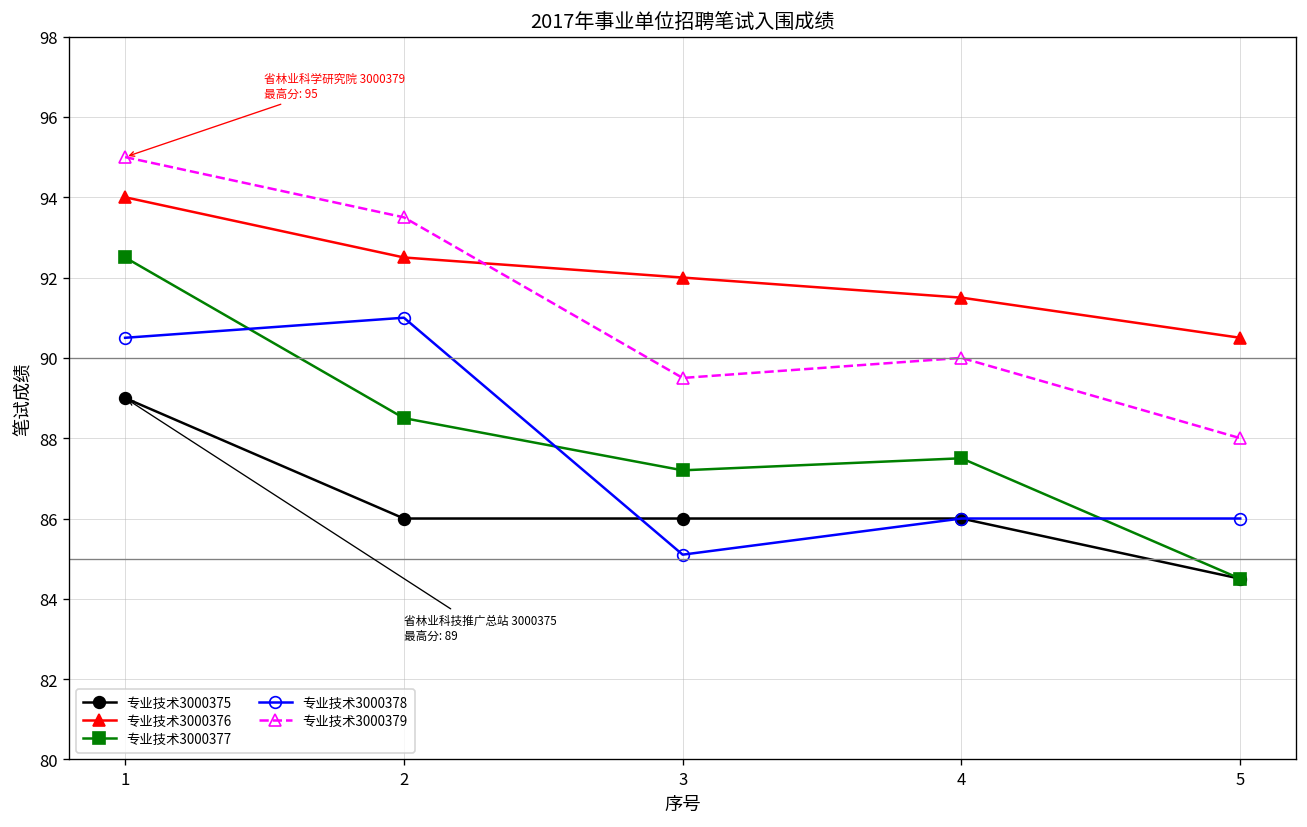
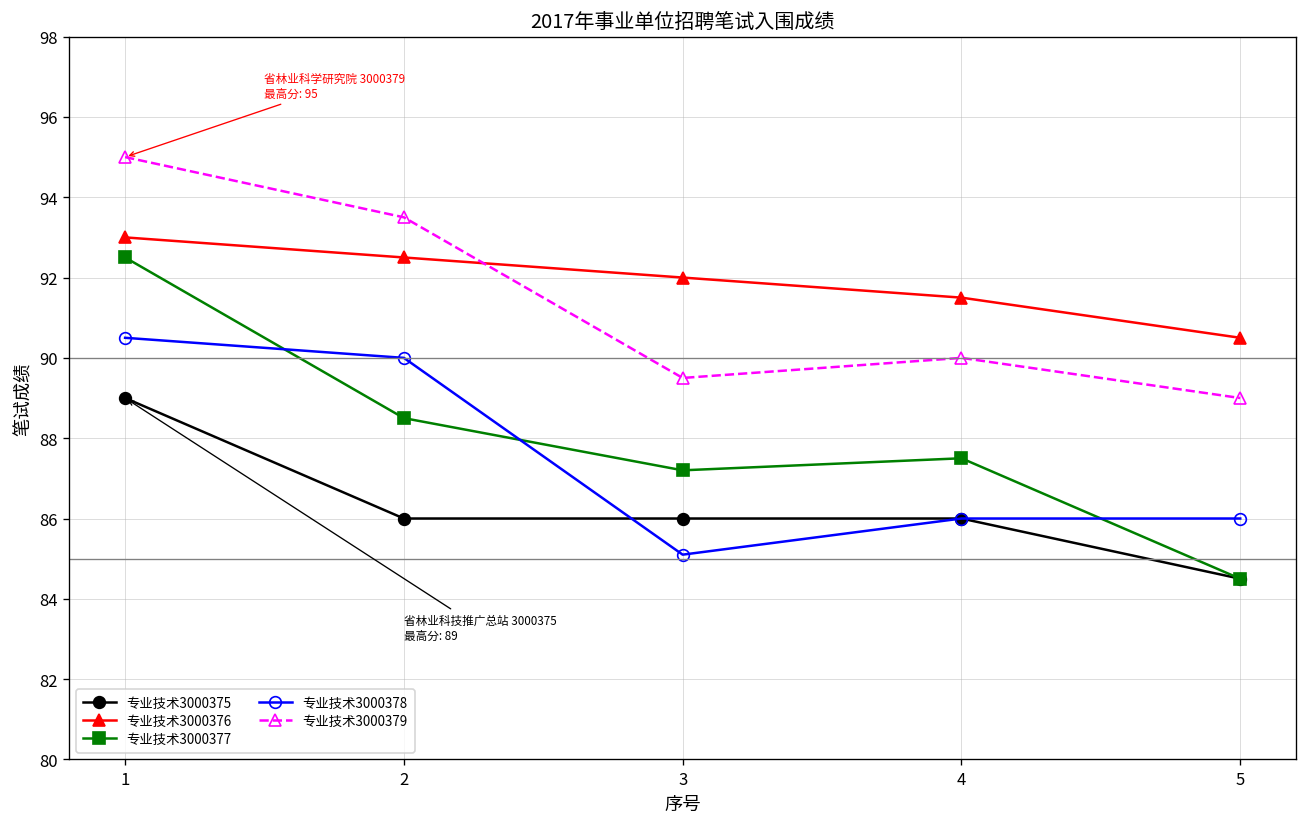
专业技术3000376, 1: 94 -> 93
专业技术3000378, 2: 91 -> 90
专业技术3000379, 5: 88 -> 89
